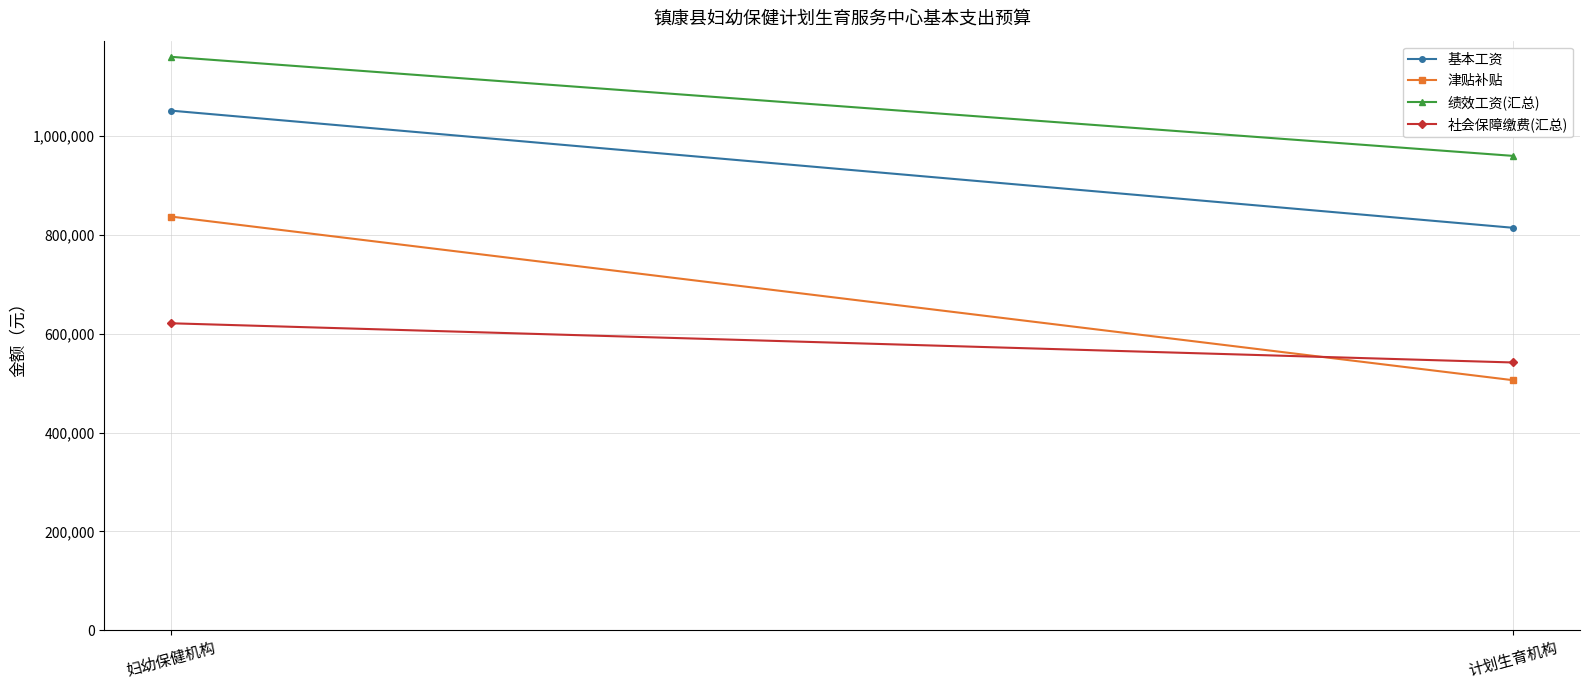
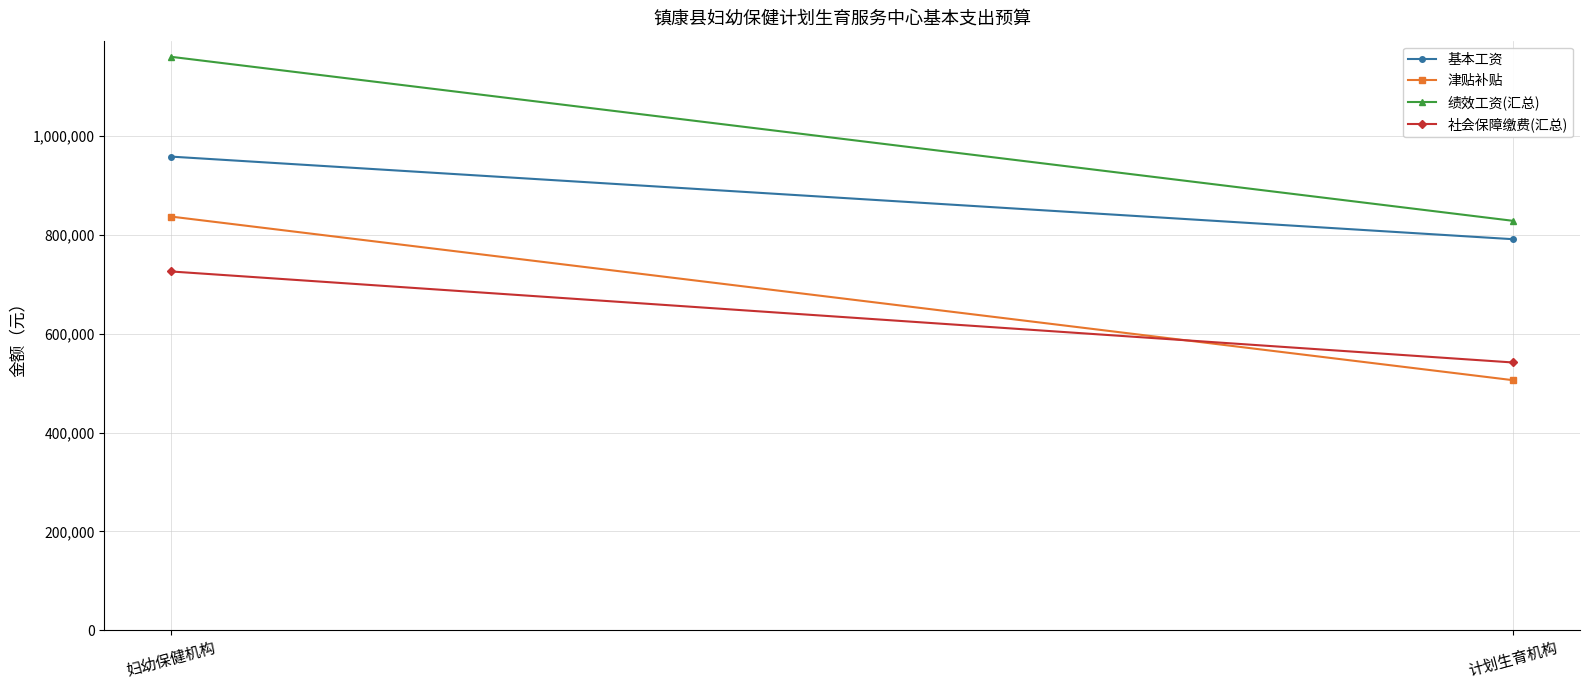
基本工资, 妇幼保健机构: 1,050,000 -> 960,000
社会保障缴费(汇总), 妇幼保健机构: 620,000 -> 730,000
基本工资, 计划生育机构: 810,000 -> 790,000
绩效工资(汇总), 计划生育机构: 960,000 -> 830,000
